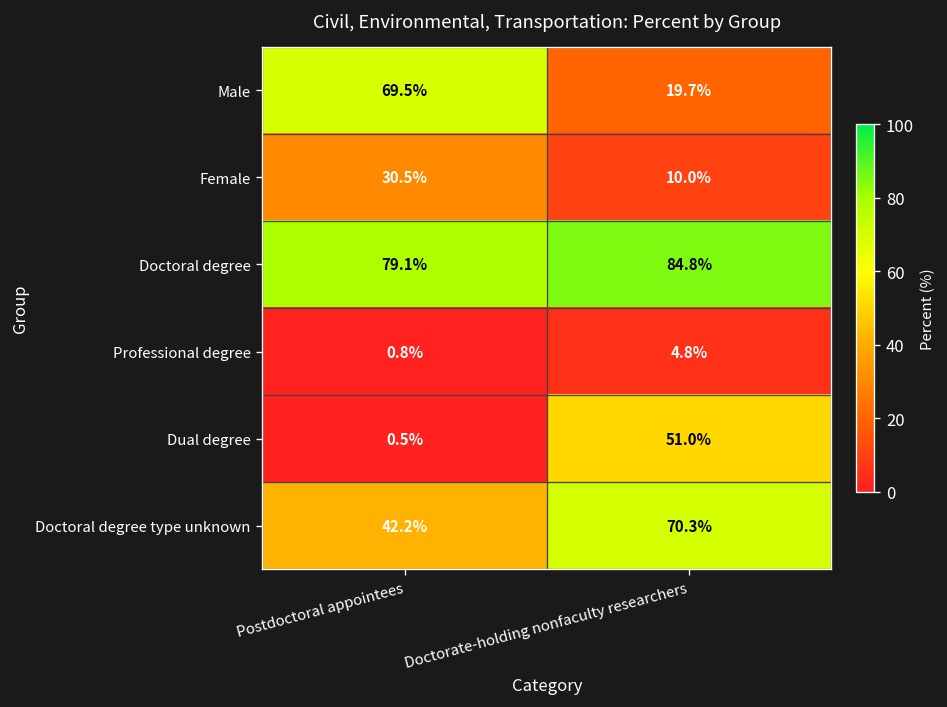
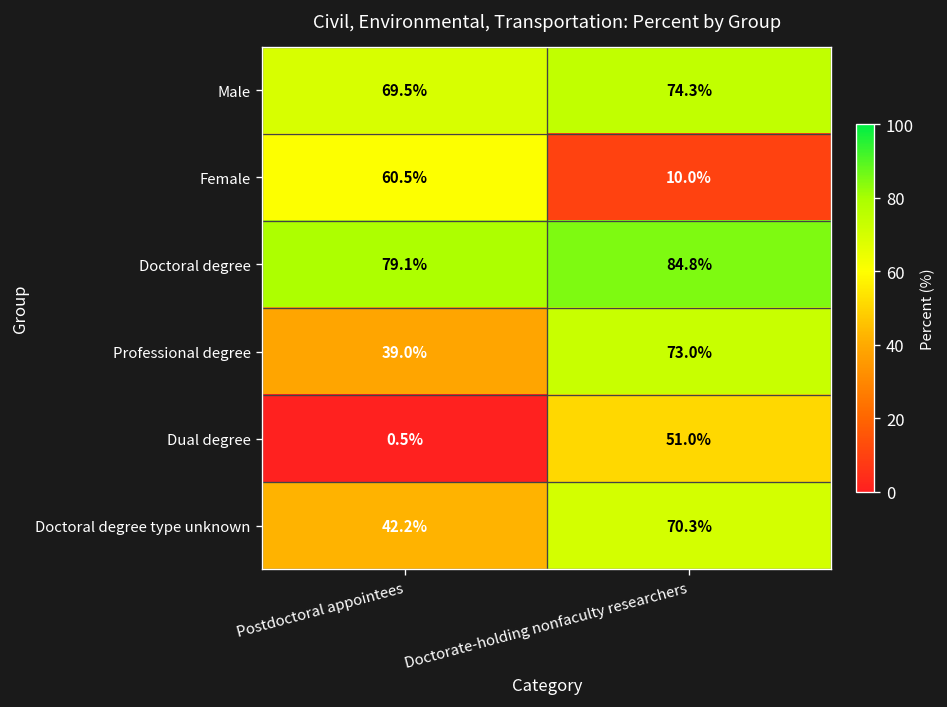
Male, Doctorate-holding nonfaculty researchers: 19.7% -> 74.3%
Female, Postdoctoral appointees: 30.5% -> 60.5%
Professional degree, Postdoctoral appointees: 0.8% -> 39.0%
Professional degree, Doctorate-holding nonfaculty researchers: 4.8% -> 73.0%
